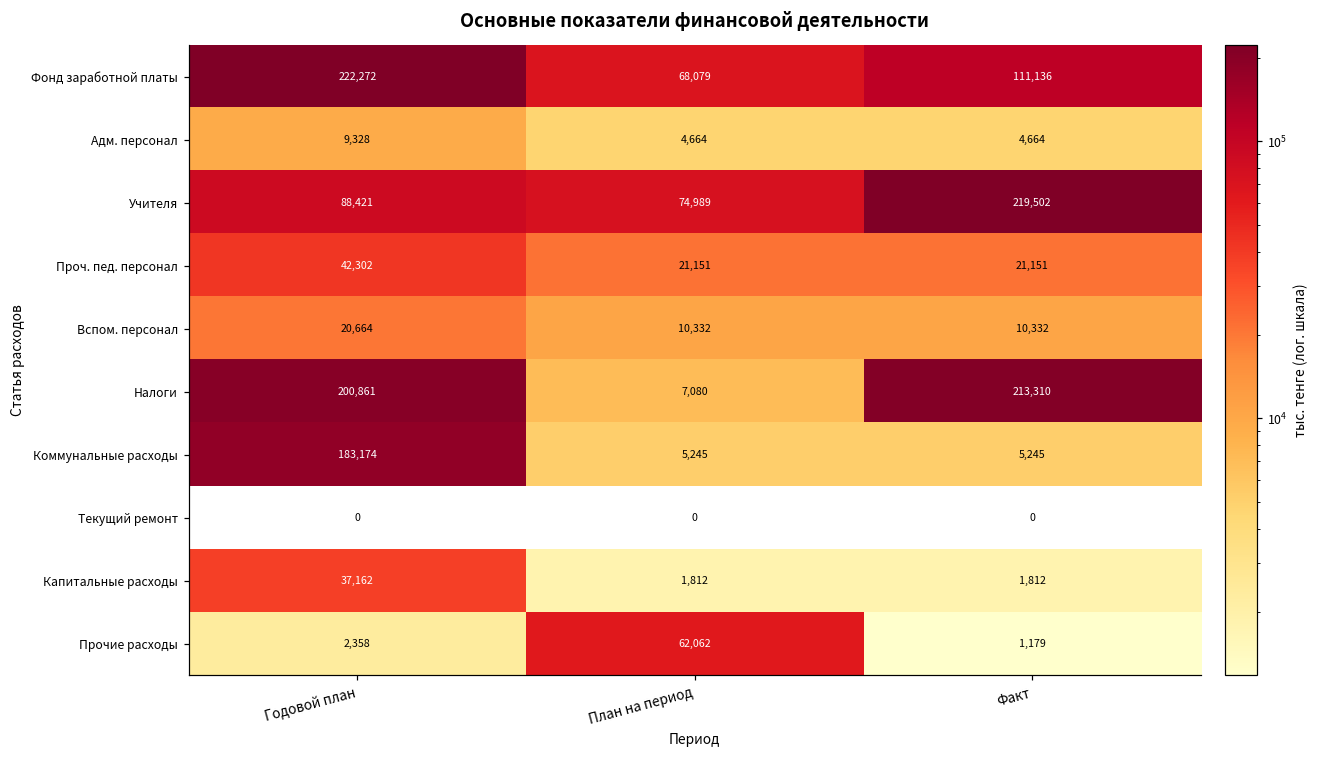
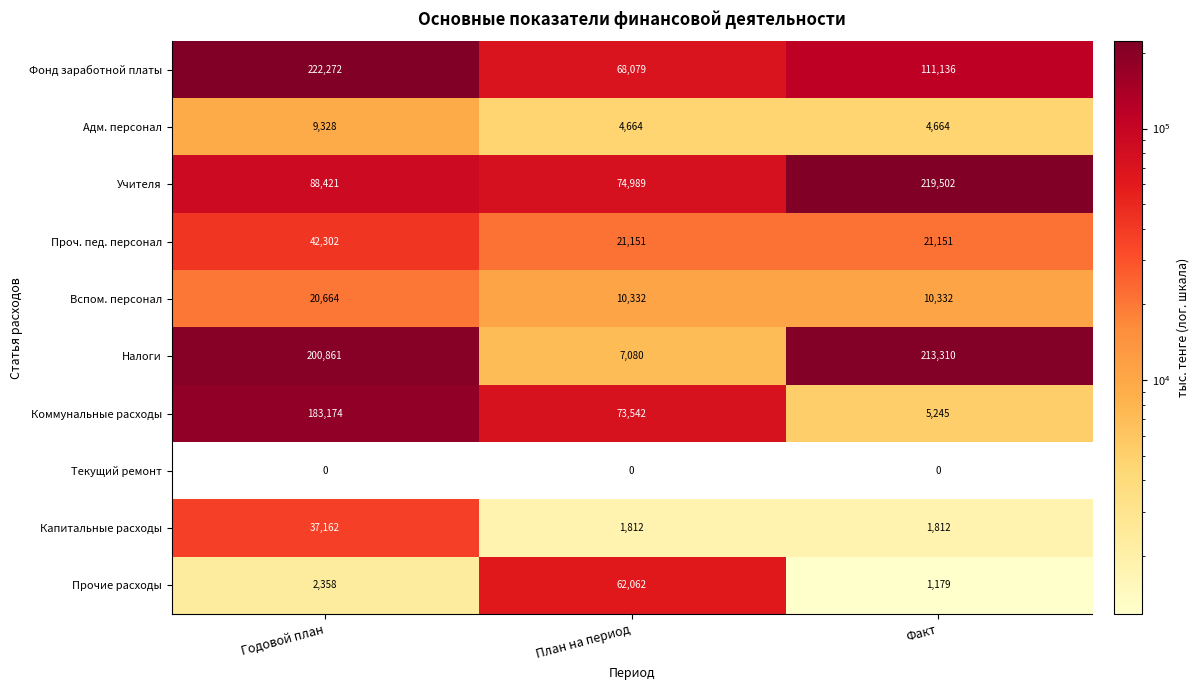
Коммунальные расходы, План на период: 5,245 -> 73,542
